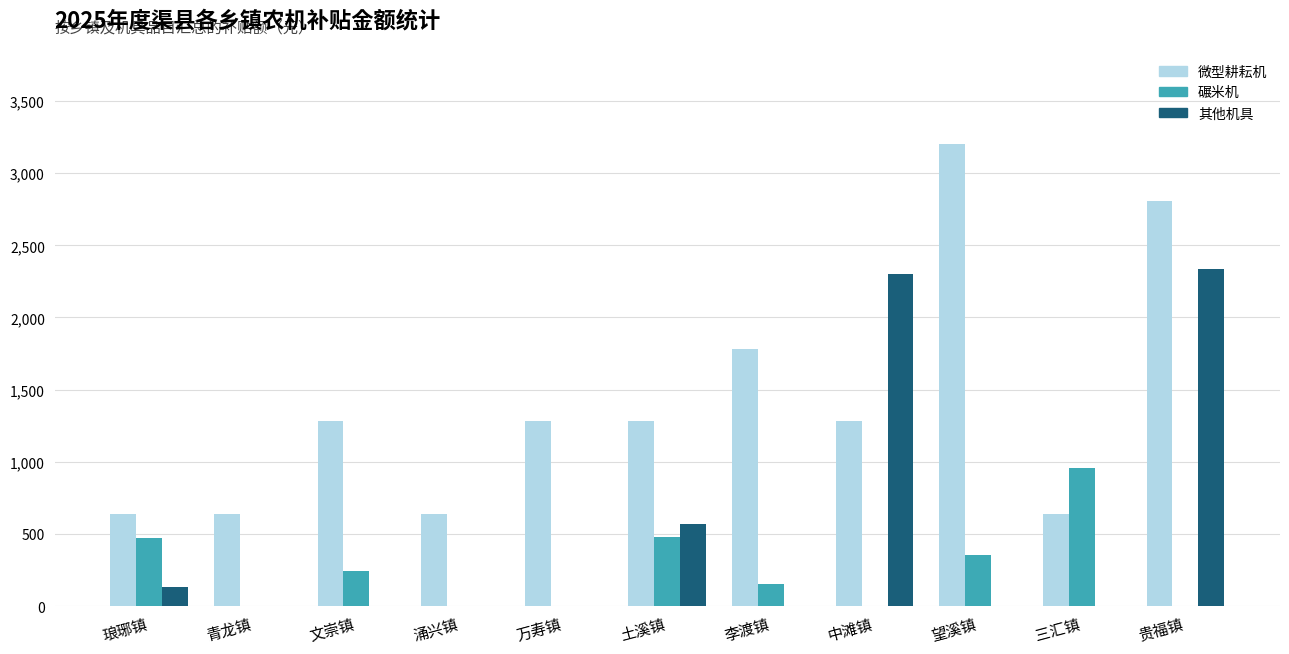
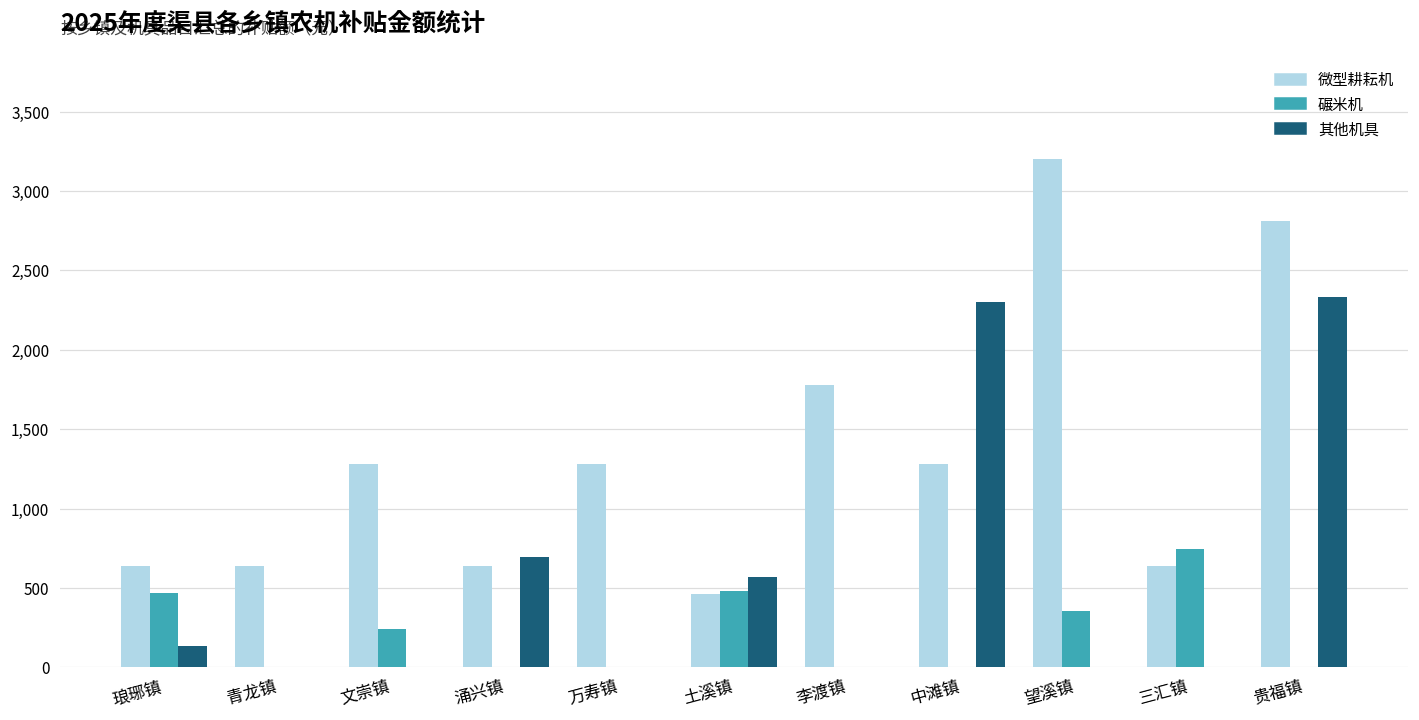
其他机具, 涌兴镇: 0 -> 690
微型耕耘机, 土溪镇: 1,280 -> 460
碾米机, 李渡镇: 150 -> 0
碾米机, 三汇镇: 960 -> 750
